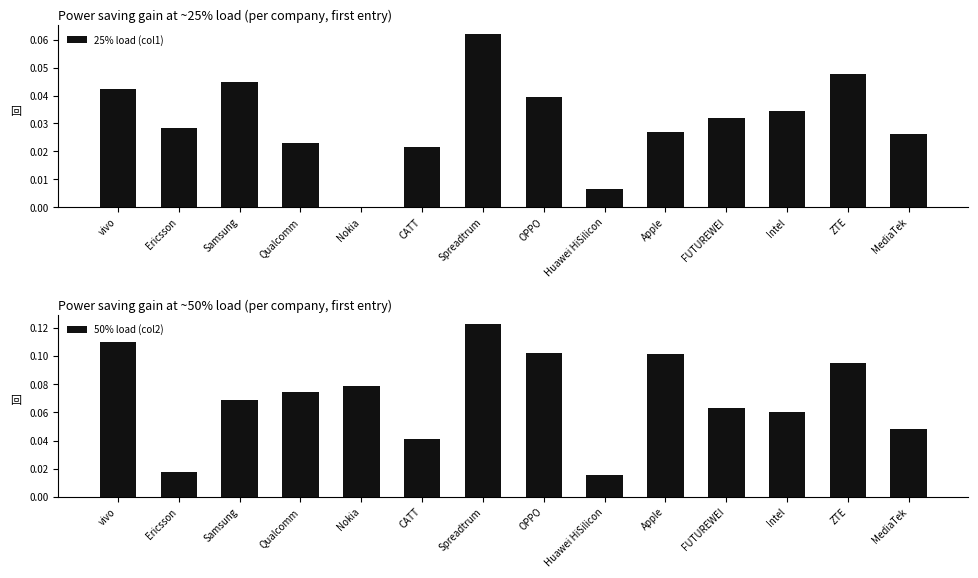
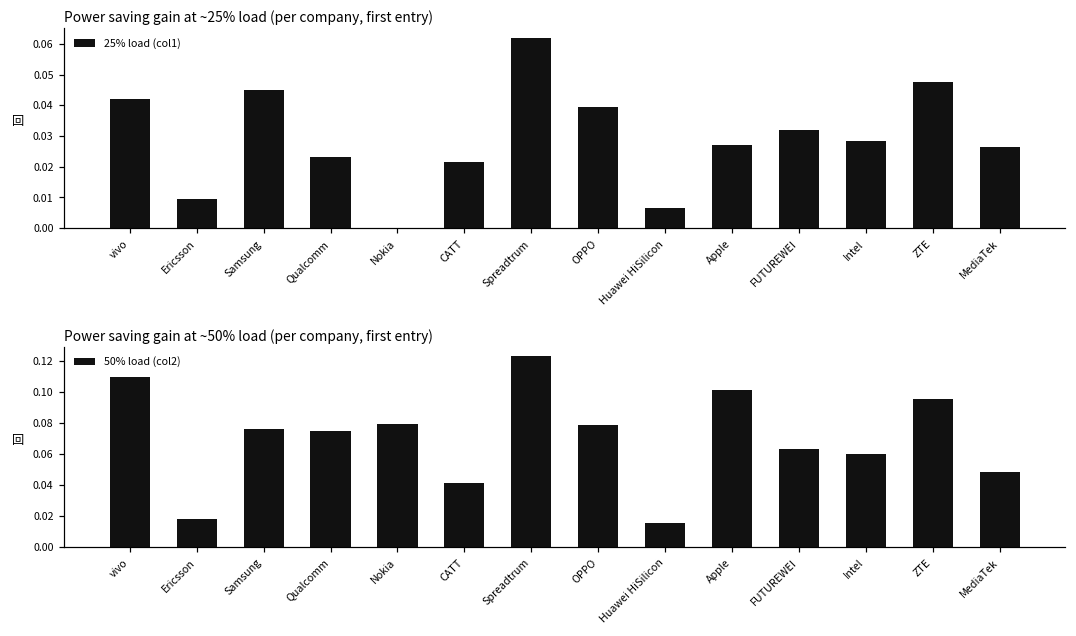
Power saving gain at ~25% load (per company, first entry), Ericsson: 0.029 -> 0.010
Power saving gain at ~25% load (per company, first entry), Intel: 0.035 -> 0.028
Power saving gain at ~50% load (per company, first entry), Samsung: 0.069 -> 0.076
Power saving gain at ~50% load (per company, first entry), OPPO: 0.102 -> 0.079
